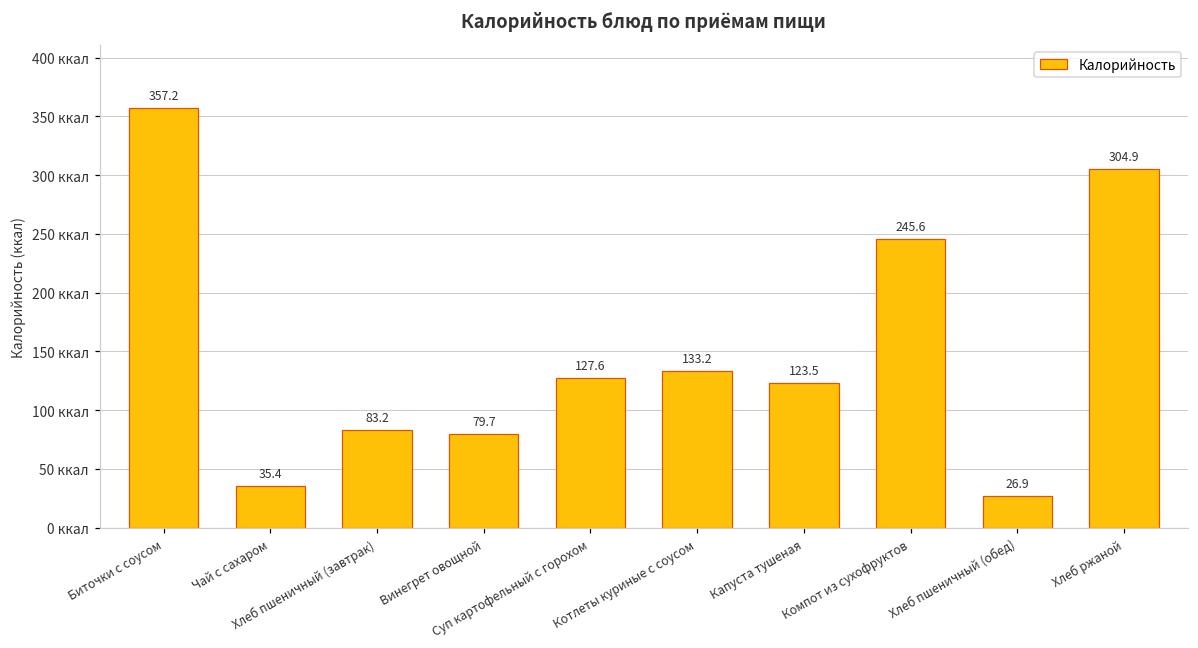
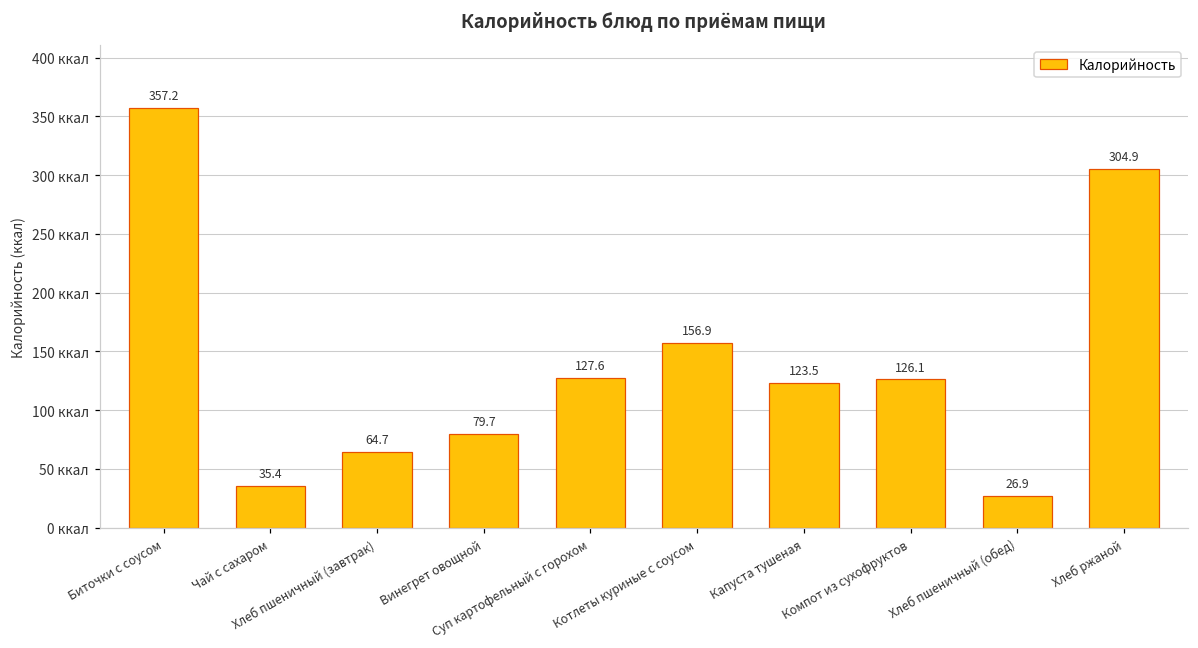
Хлеб пшеничный (завтрак): 83.2 -> 64.7
Котлеты куриные с соусом: 133.2 -> 156.9
Компот из сухофруктов: 245.6 -> 126.1
